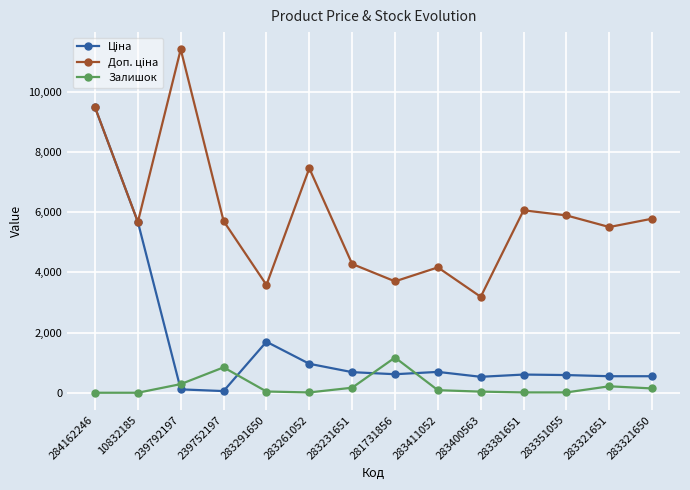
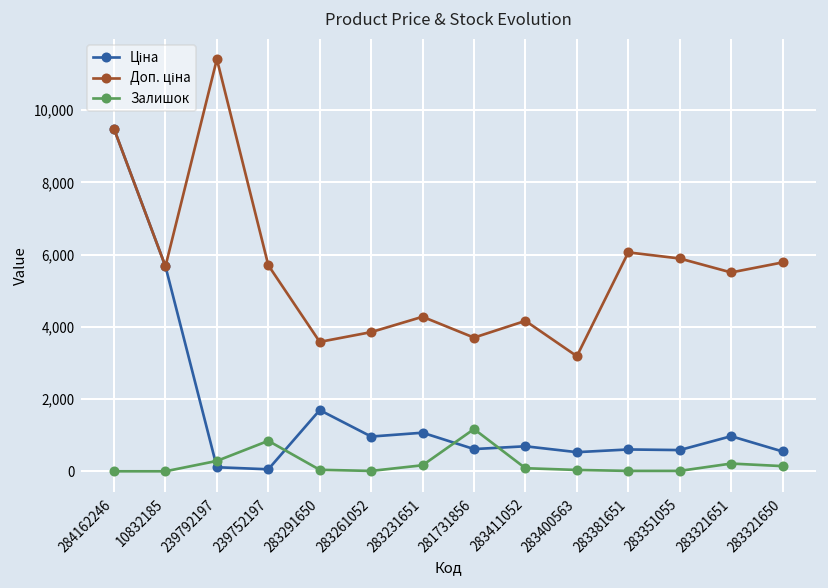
Доп. ціна, 283261052: 7,500 -> 3,900
Ціна, 283231651: 700 -> 1,100
Ціна, 283321651: 600 -> 1,000
